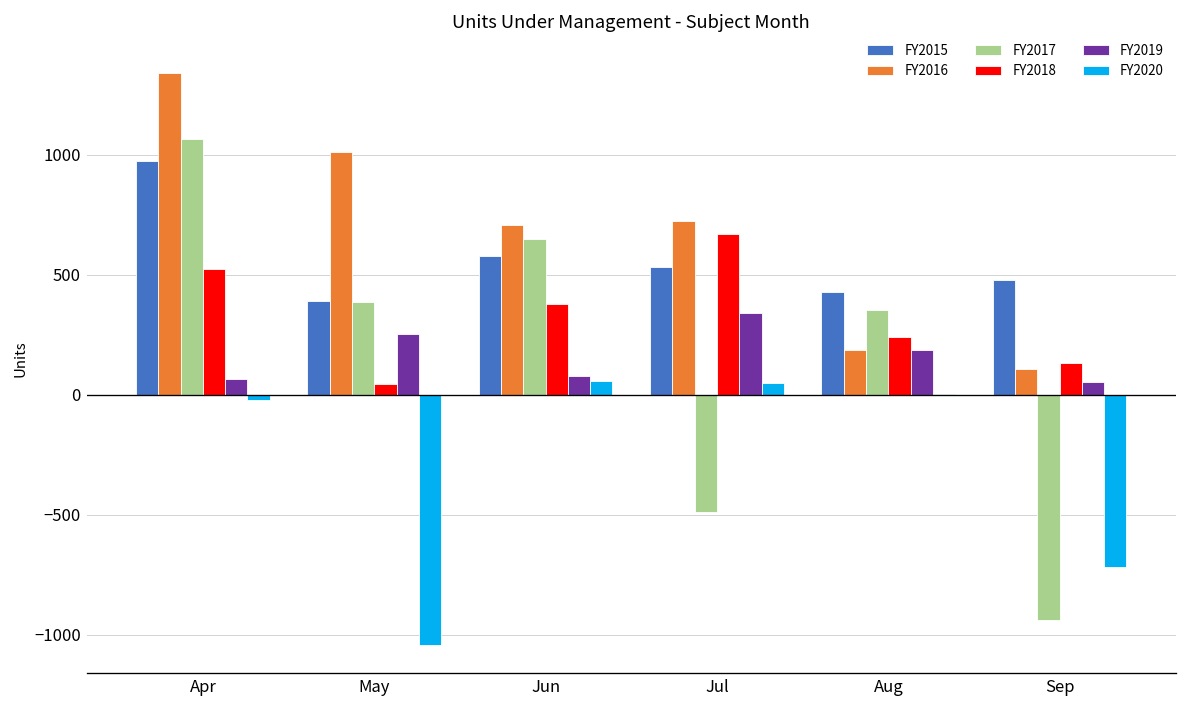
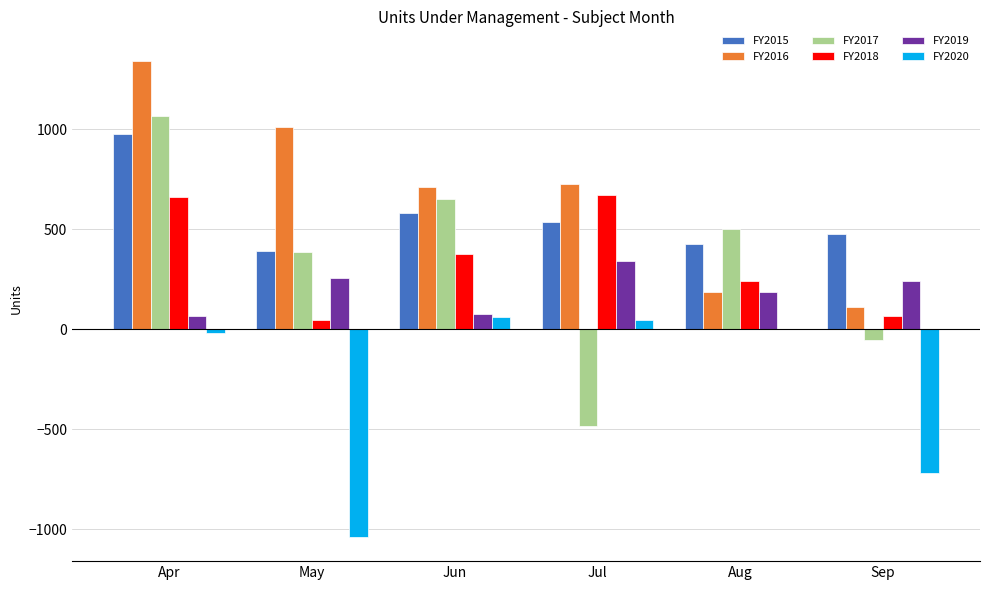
FY2018, Apr: 530 -> 660
FY2017, Aug: 360 -> 500
FY2017, Sep: -940 -> -60
FY2018, Sep: 130 -> 70
FY2019, Sep: 50 -> 240
